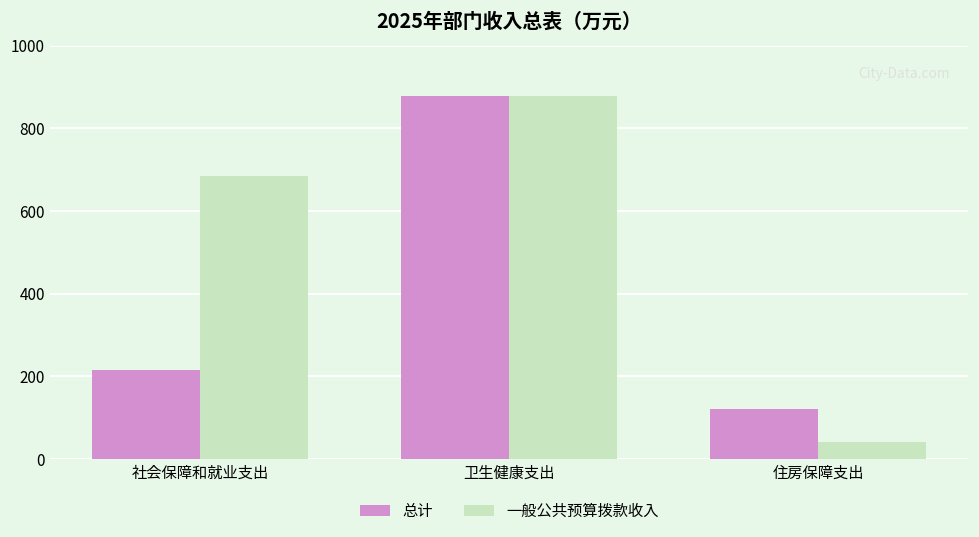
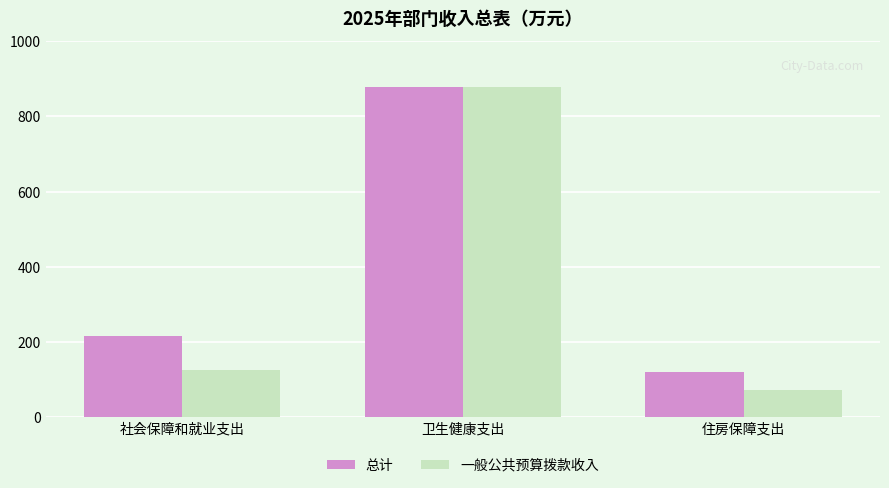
一般公共预算拨款收入, 社会保障和就业支出: 680 -> 120
一般公共预算拨款收入, 住房保障支出: 40 -> 70
